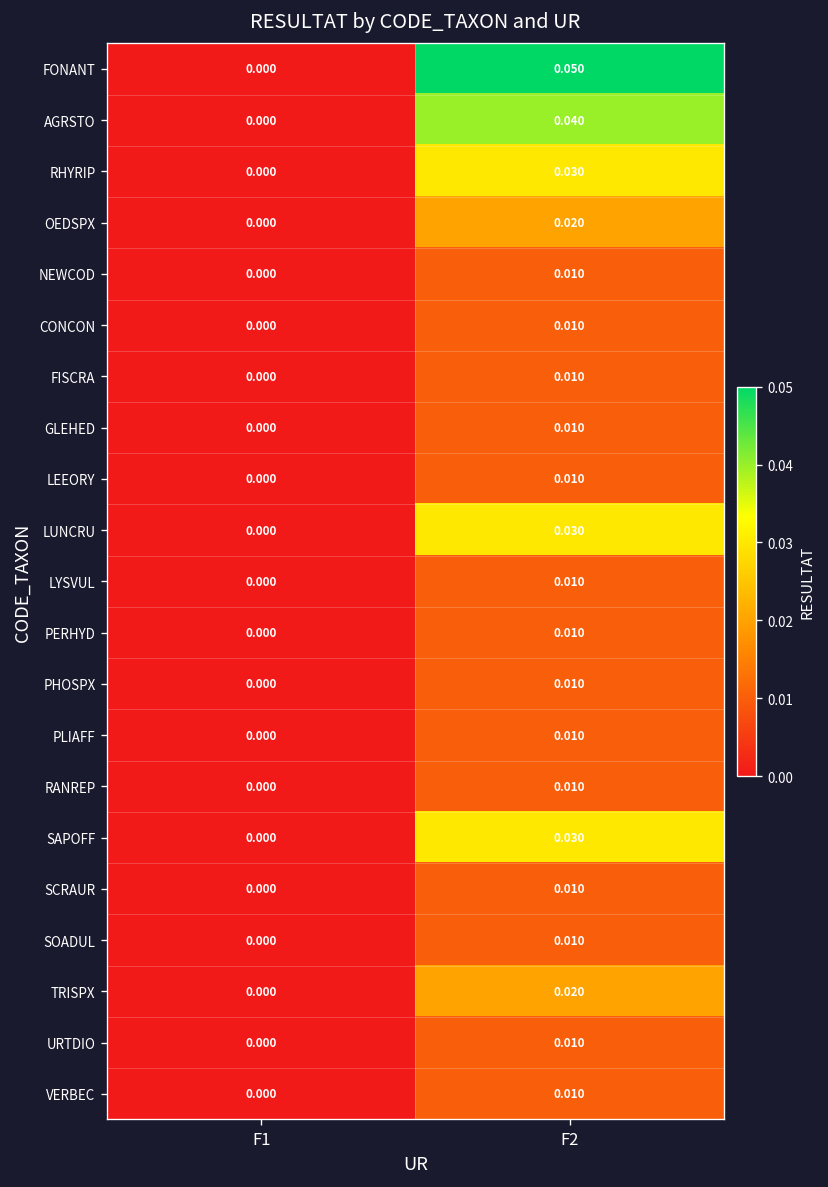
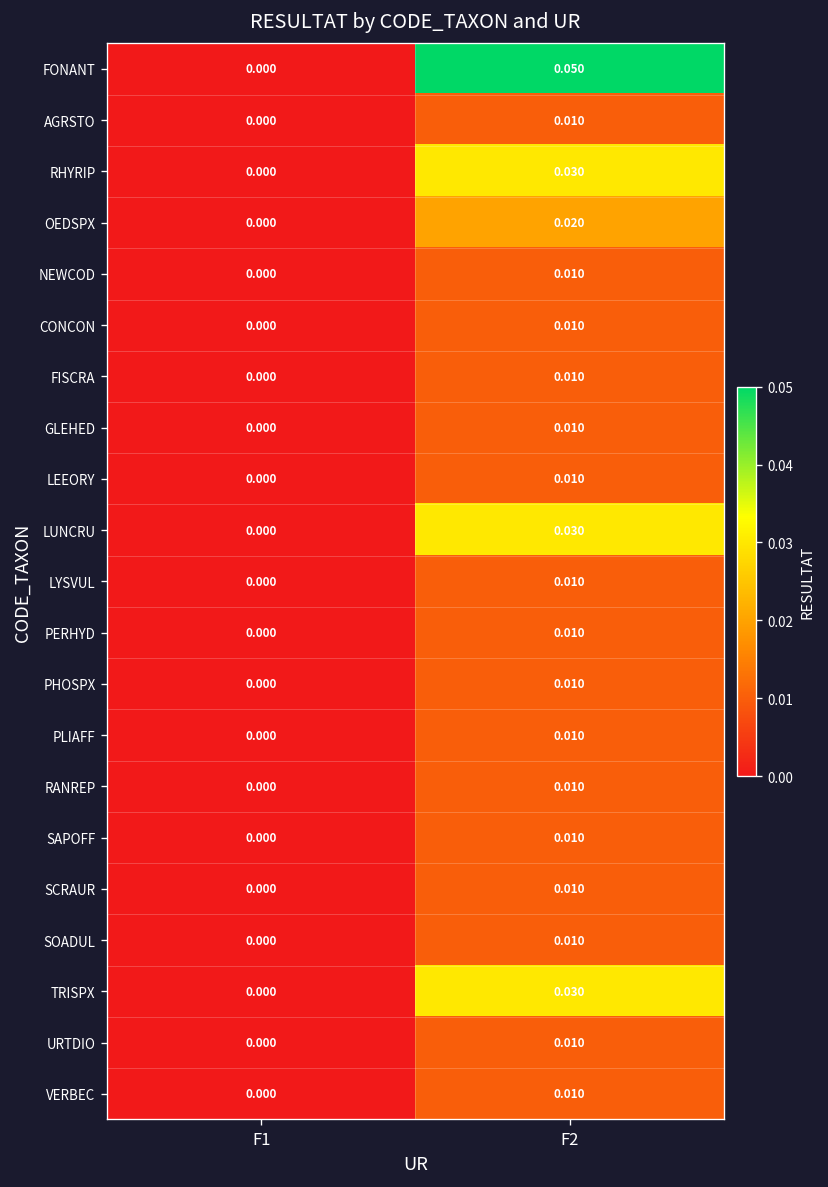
AGRSTO, F2: 0.040 -> 0.010
SAPOFF, F2: 0.030 -> 0.010
TRISPX, F2: 0.020 -> 0.030
